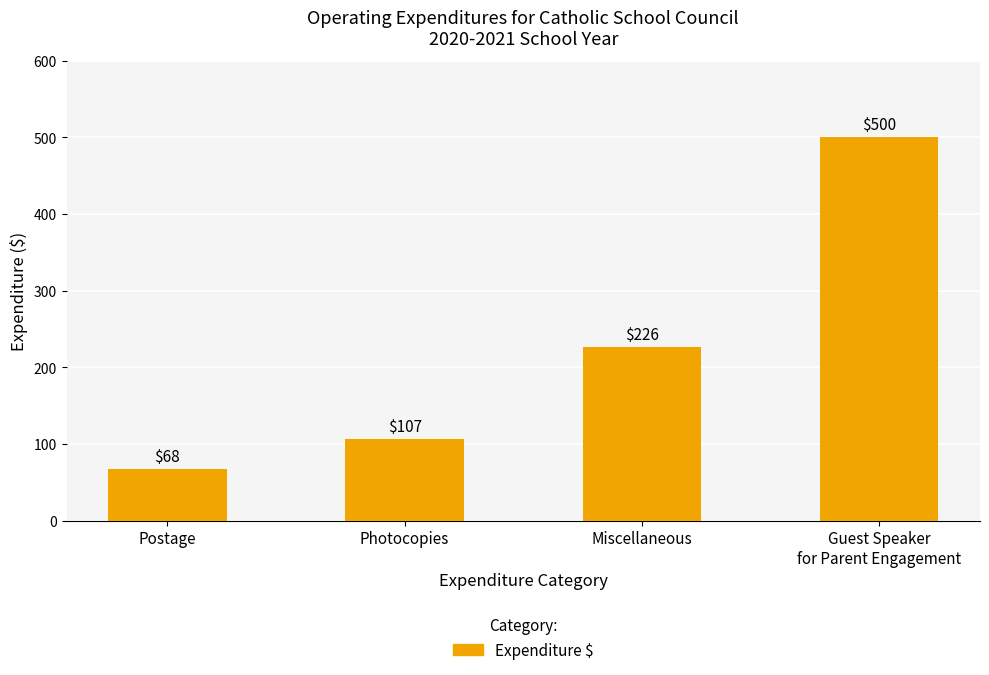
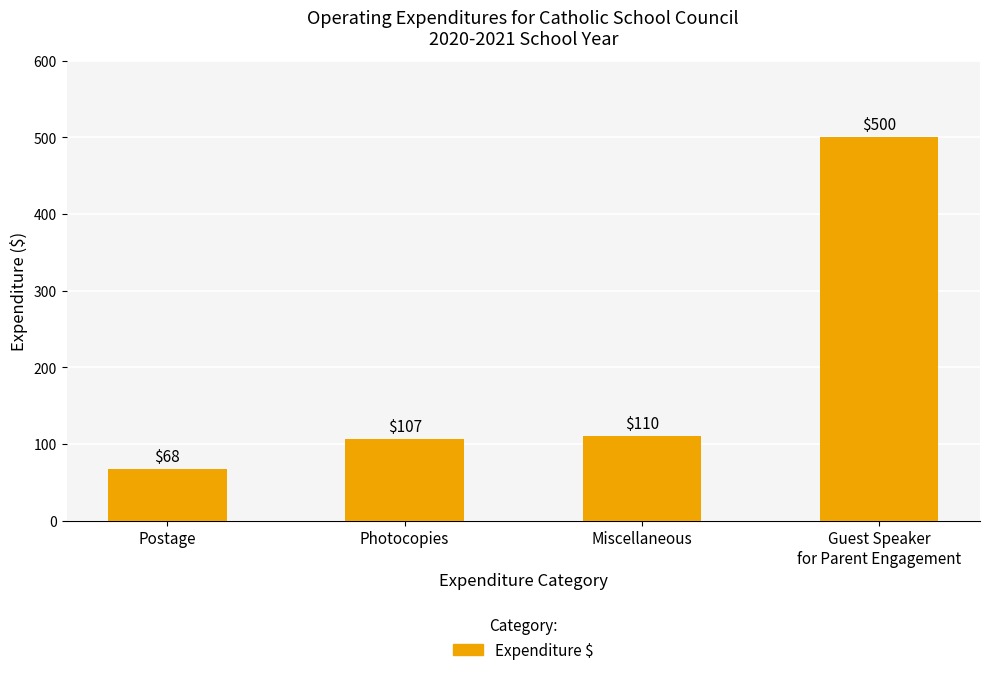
Miscellaneous: $226 -> $110
